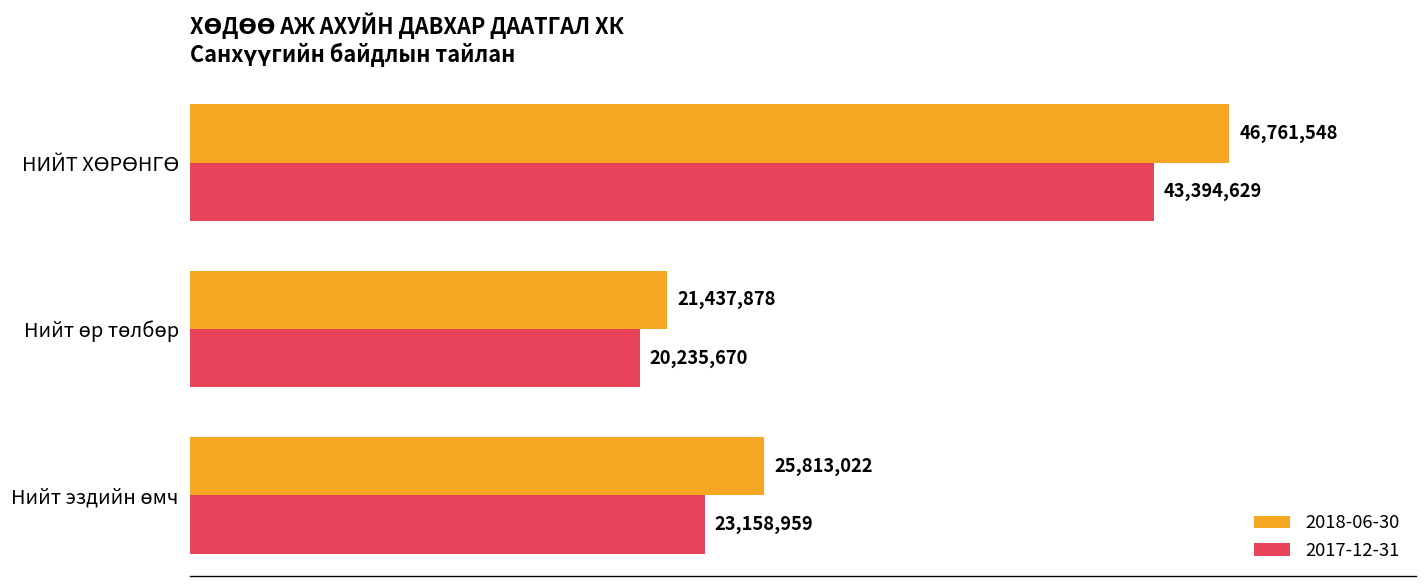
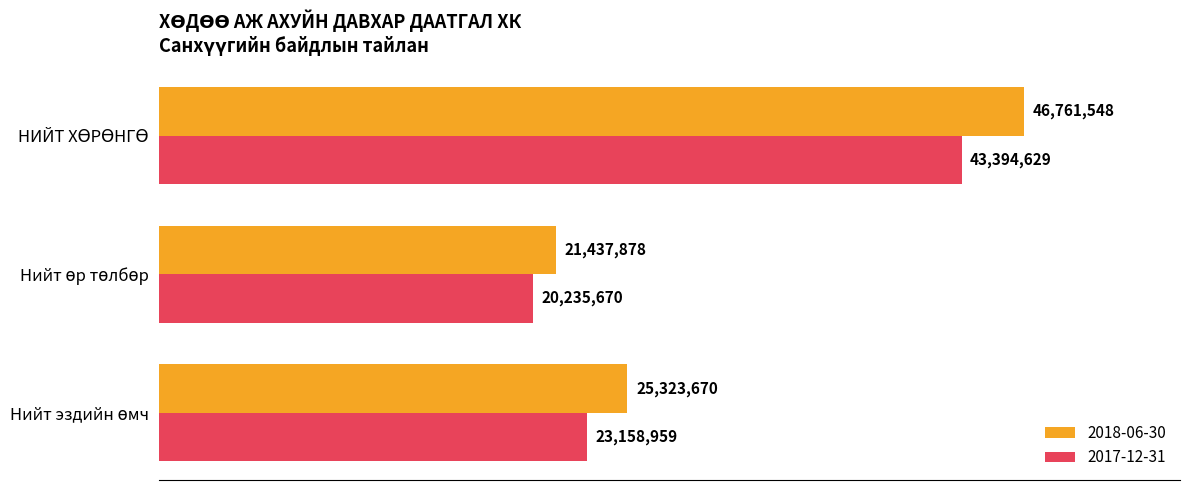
2018-06-30, Нийт эздийн өмч: 25,813,022 -> 25,323,670
